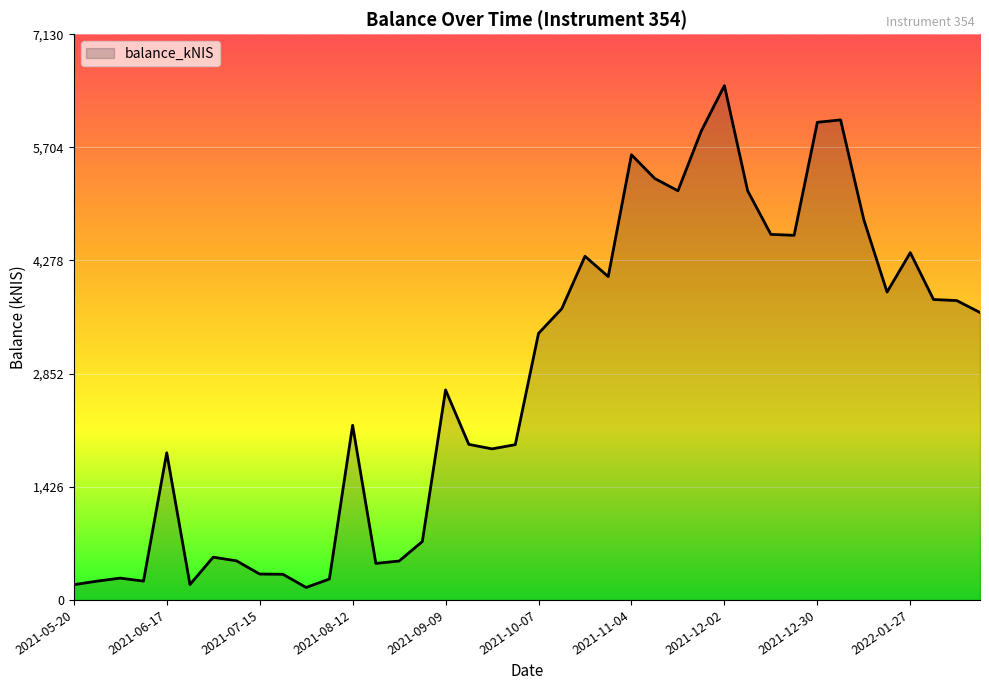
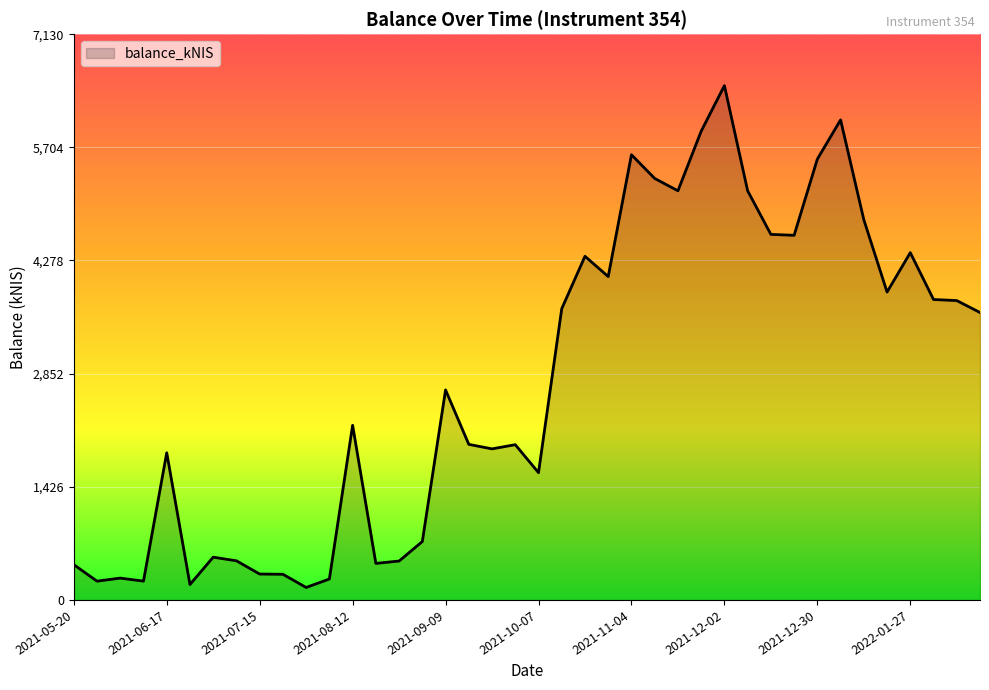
2021-05-20: 200 -> 400
2021-10-07: 3,400 -> 1,600
2021-12-30: 6,000 -> 5,600
